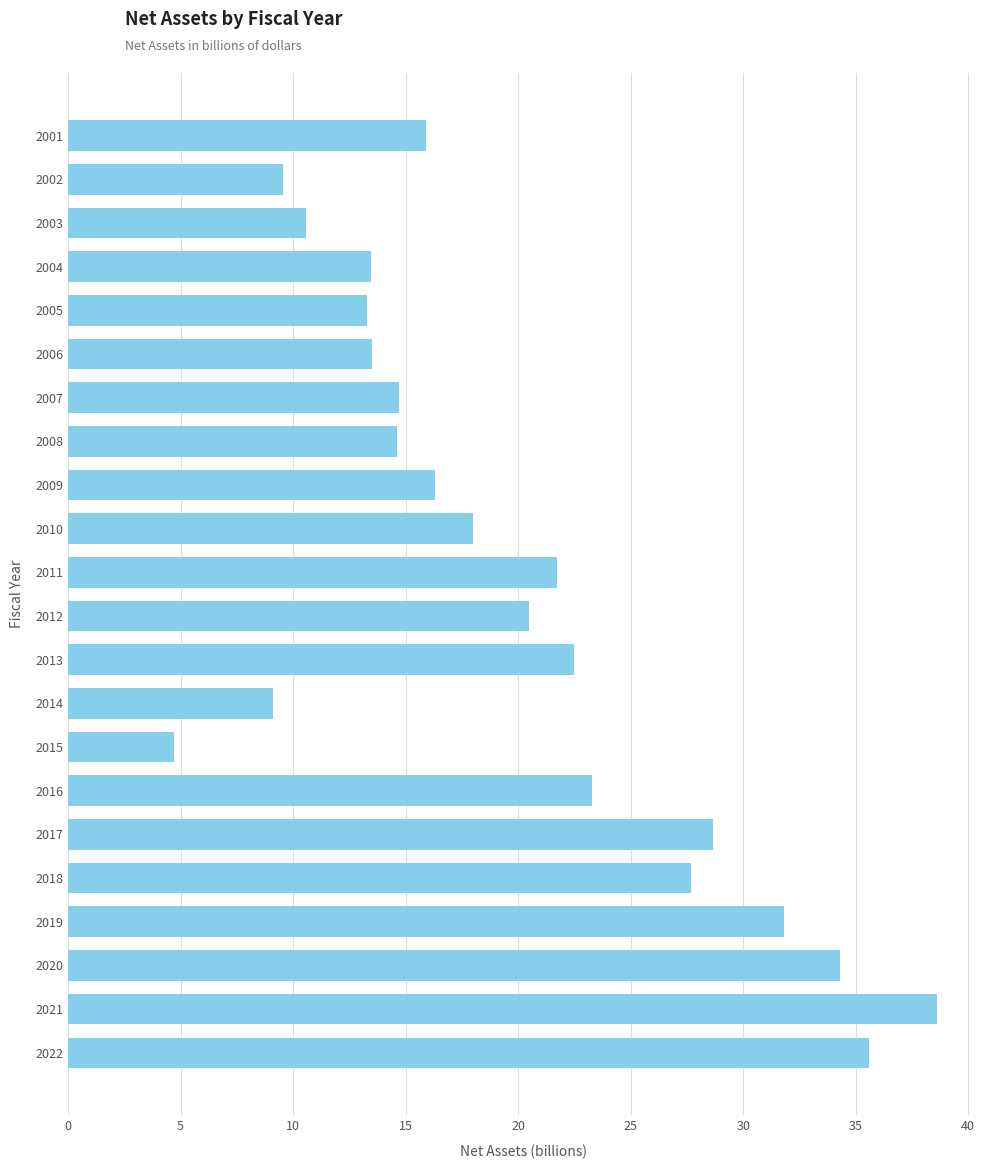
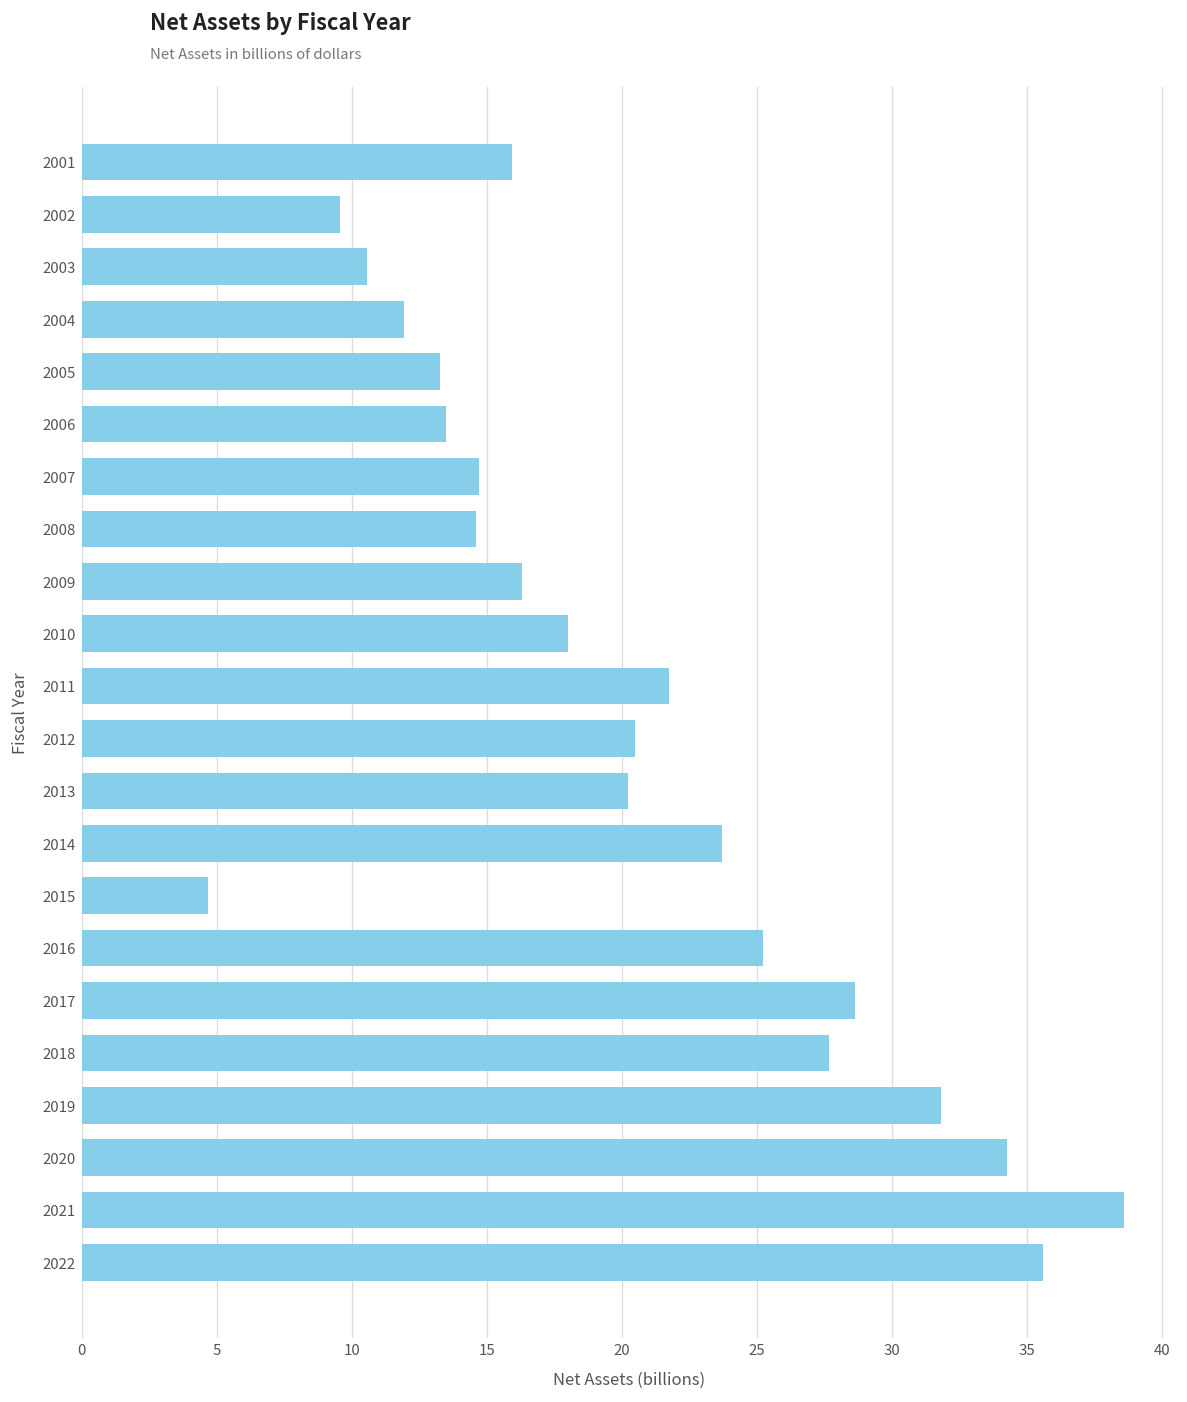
2004: 13.5 -> 11.9
2013: 22.5 -> 20.2
2014: 9.1 -> 23.7
2016: 23.3 -> 25.2
